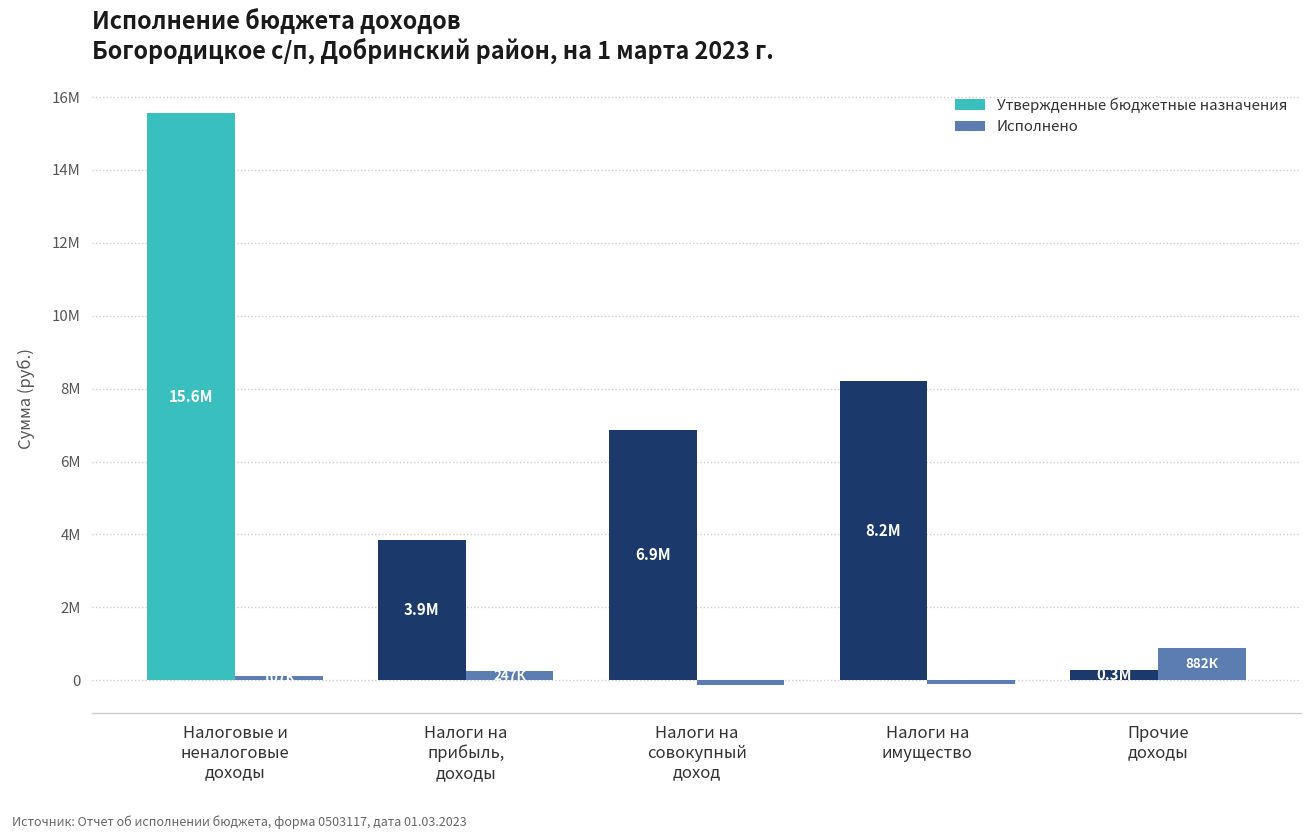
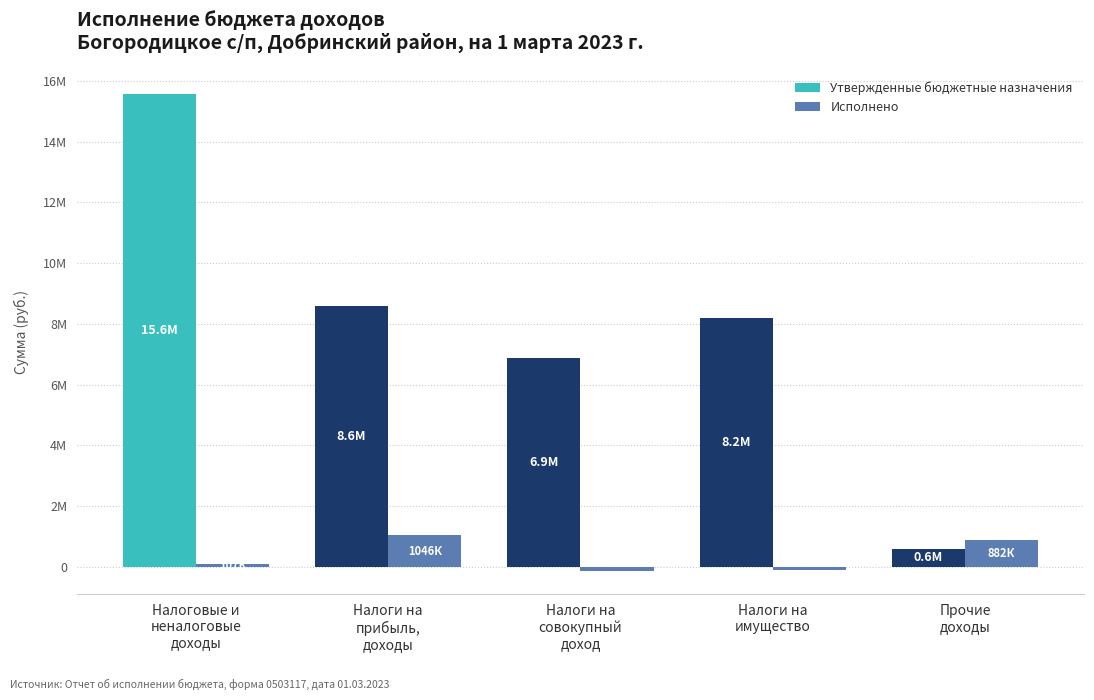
Утвержденные бюджетные назначения, Налоги на прибыль, доходы: 3.9М -> 8.6М
Исполнено, Налоги на прибыль, доходы: 0.2М -> 1.0М
Утвержденные бюджетные назначения, Прочие доходы: 0.3М -> 0.6М
